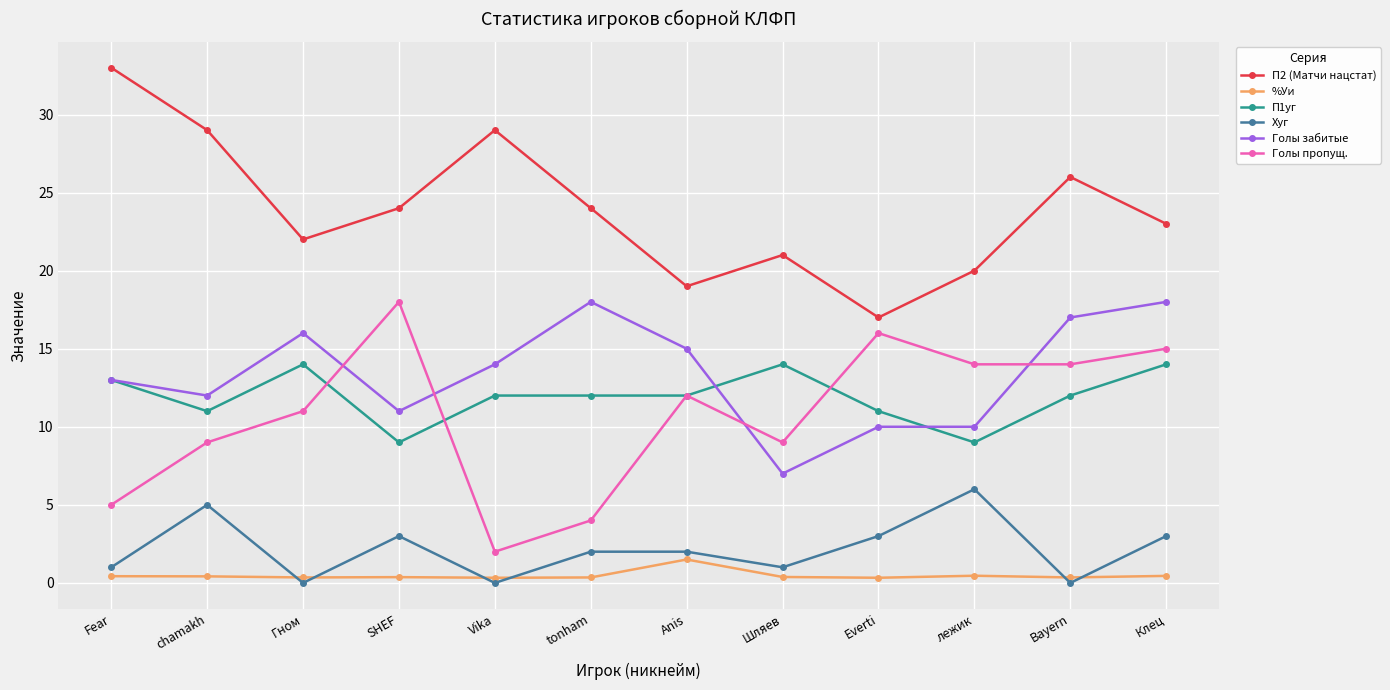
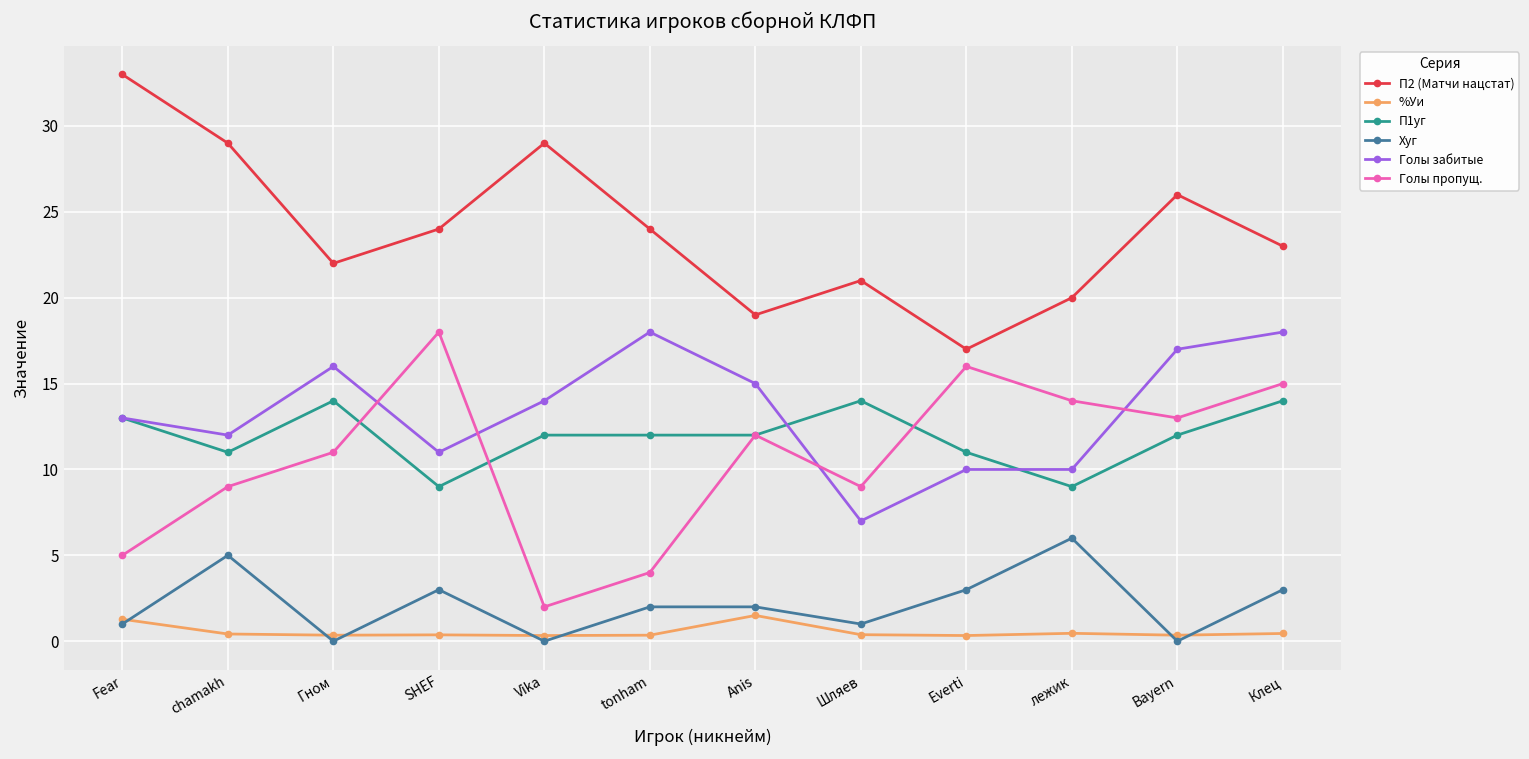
%Уи, Fear: 0.4 -> 1.3
Голы пропущ., Bayern: 14 -> 13
